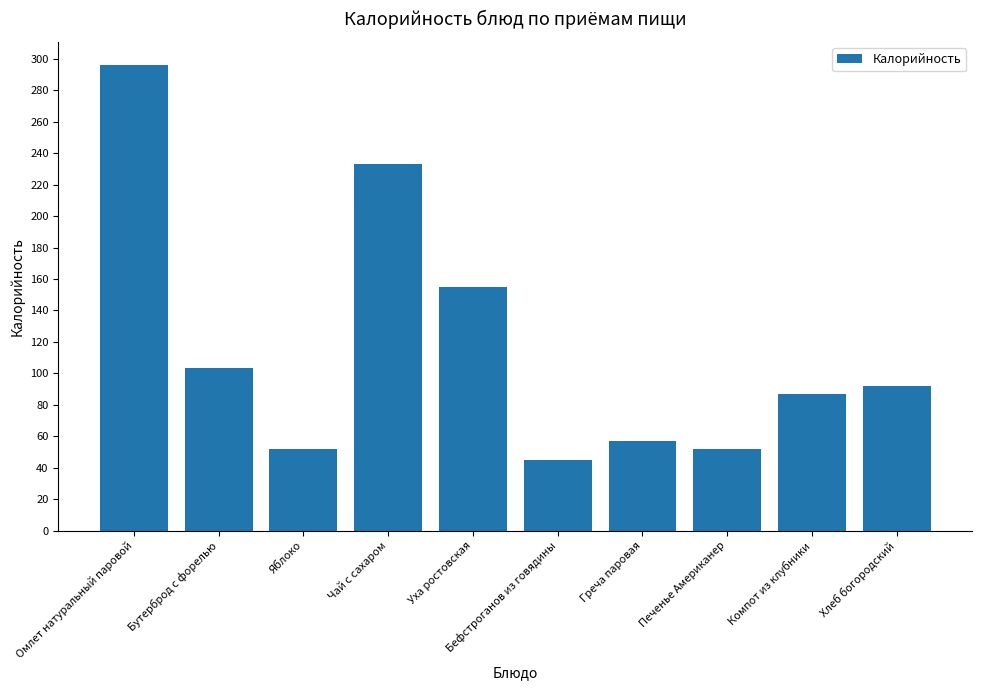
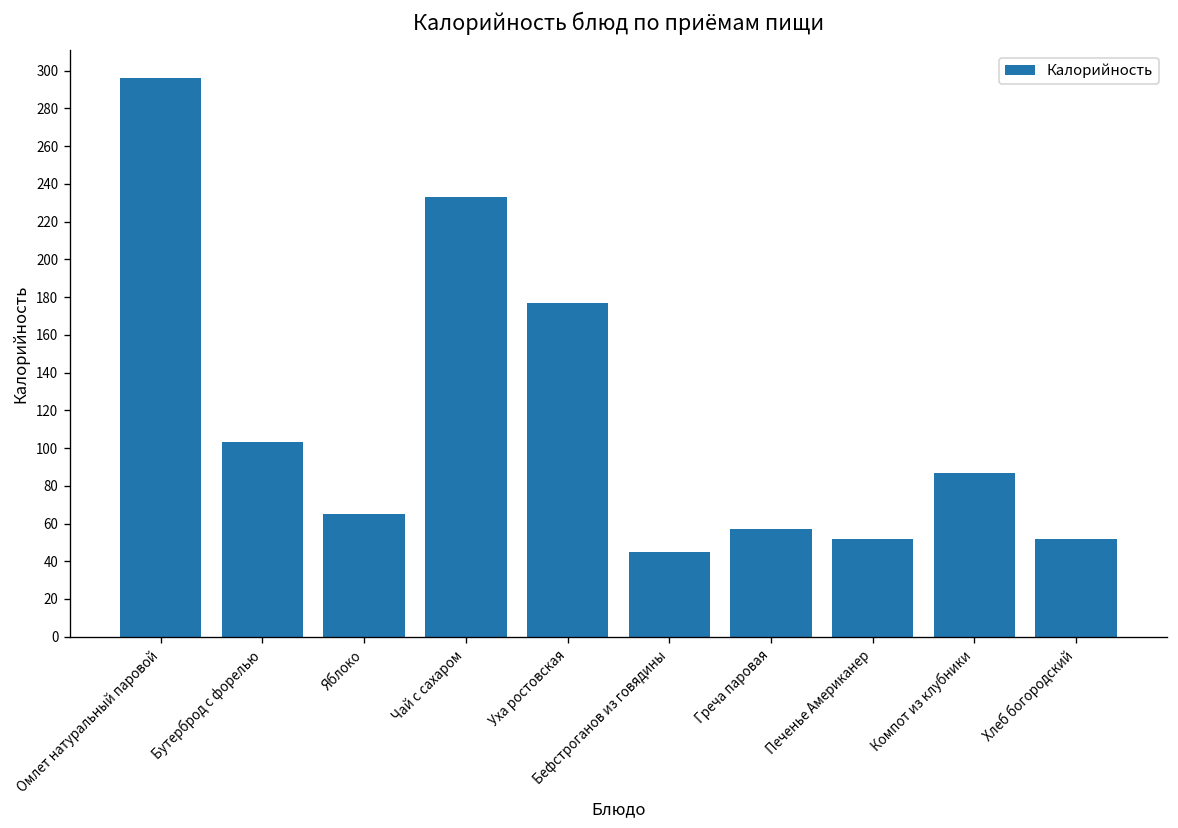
Яблоко: 52 -> 65
Уха ростовская: 155 -> 177
Хлеб богородский: 92 -> 52
